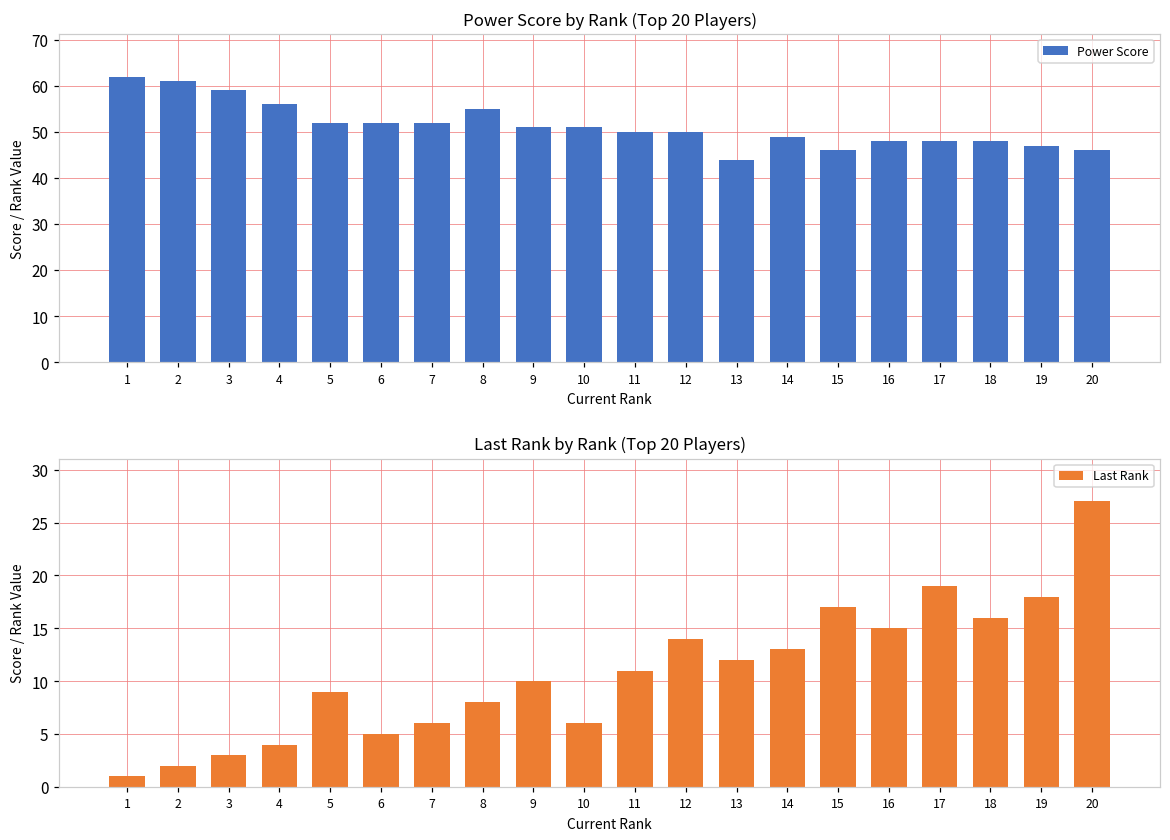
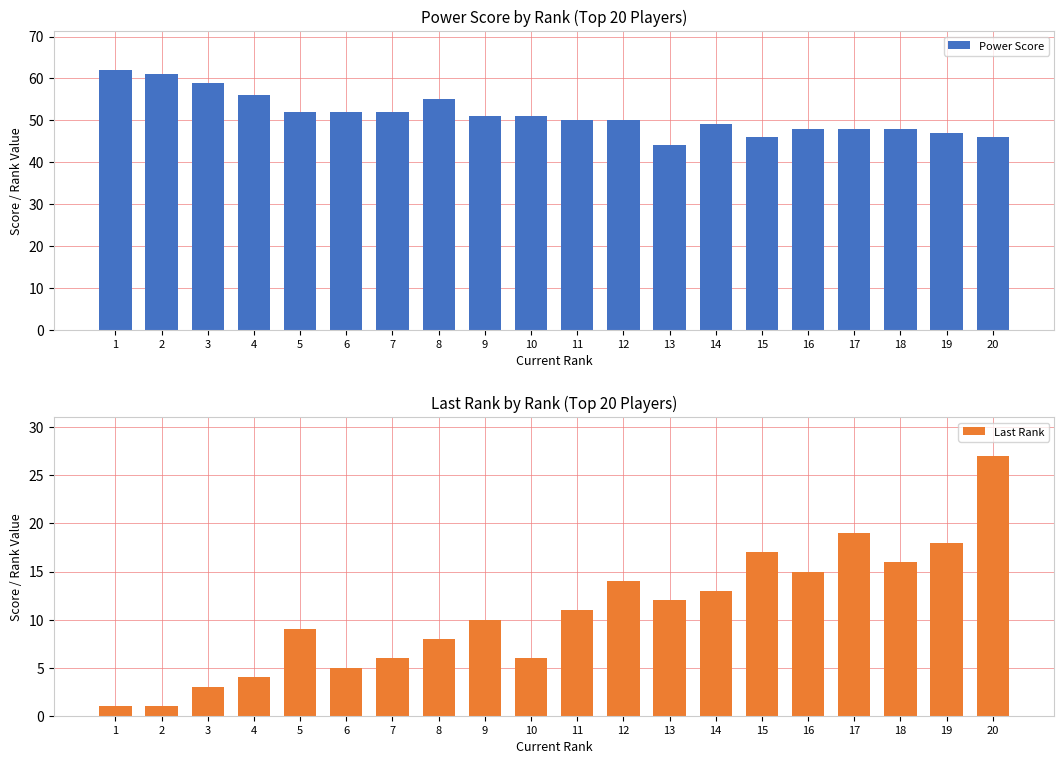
Last Rank by Rank (Top 20 Players), 2: 2 -> 1
